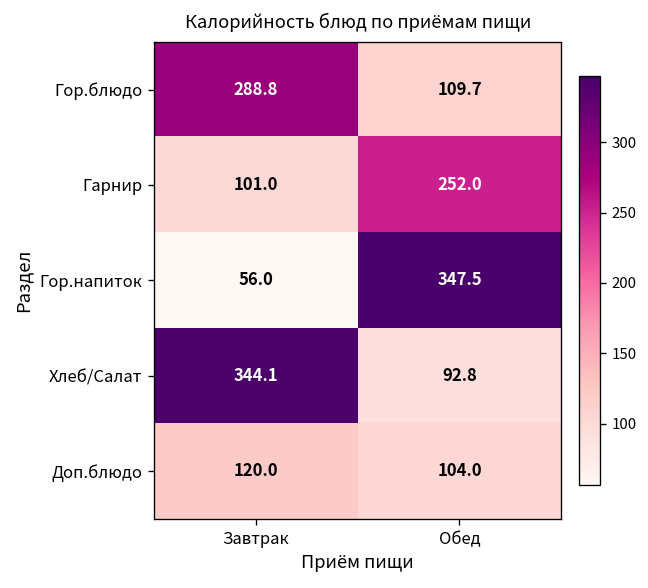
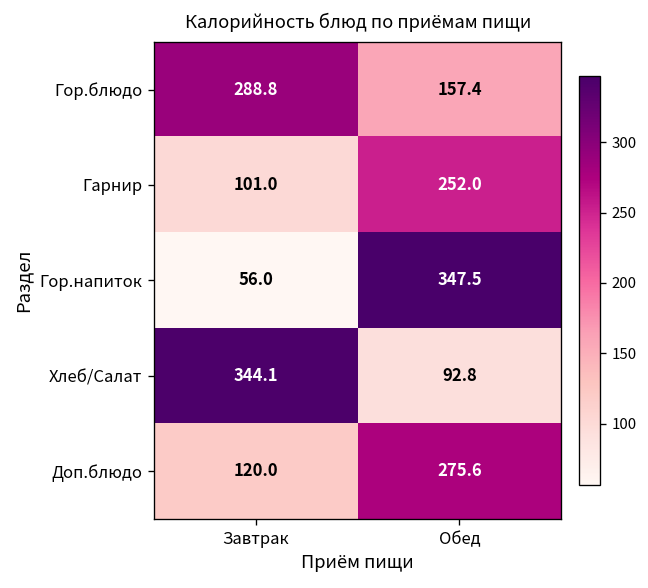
Гор.блюдо, Обед: 109.7 -> 157.4
Доп.блюдо, Обед: 104.0 -> 275.6
